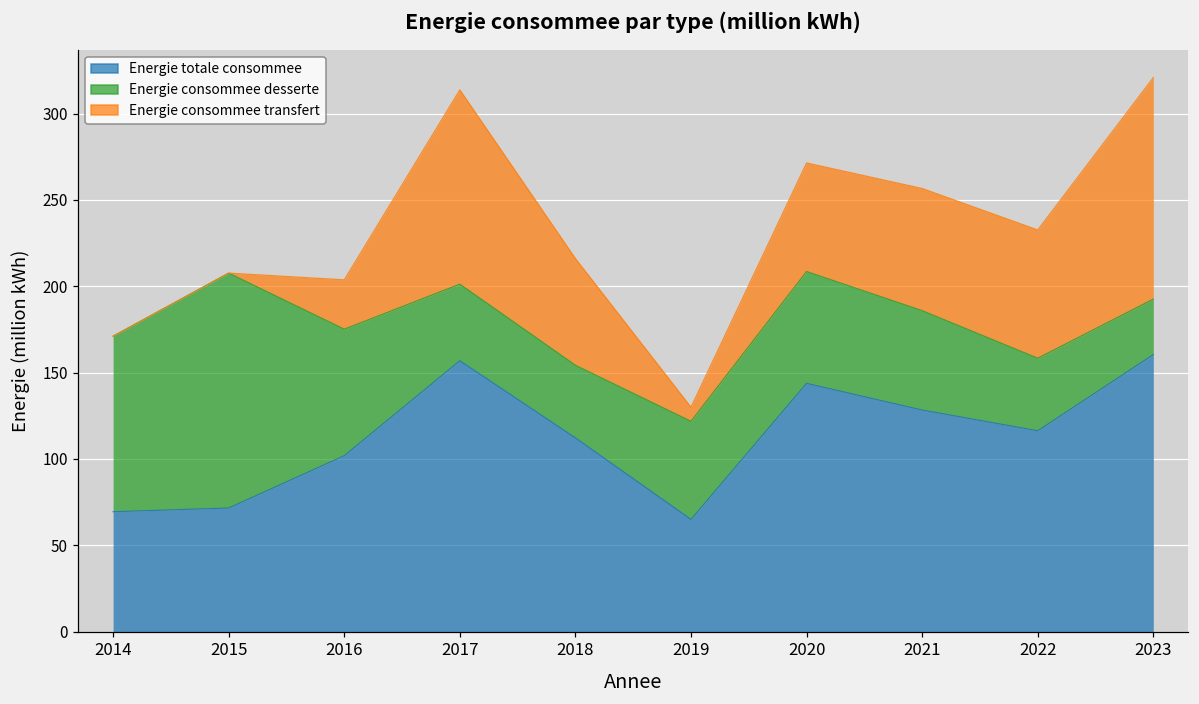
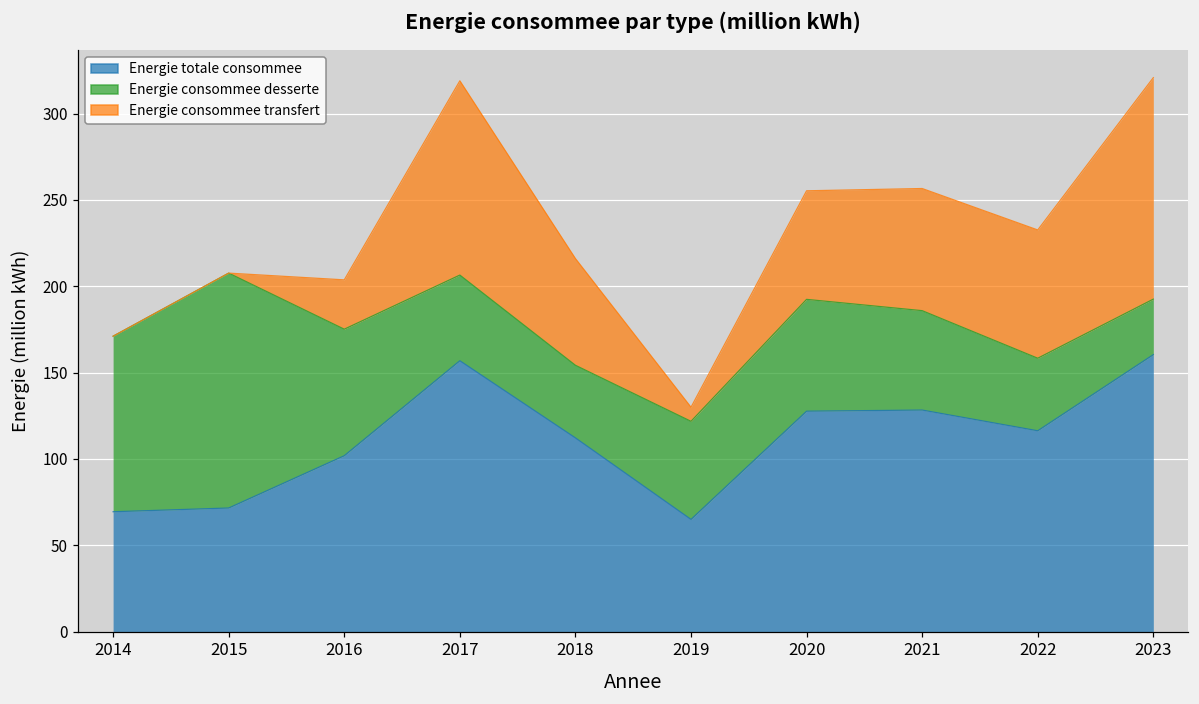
Energie consommee desserte, 2017: 44 -> 50
Energie totale consommee, 2020: 144 -> 128
